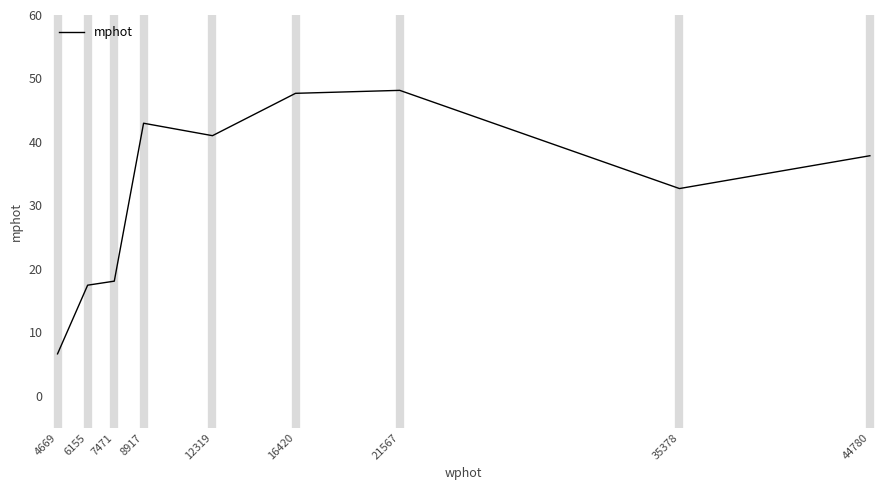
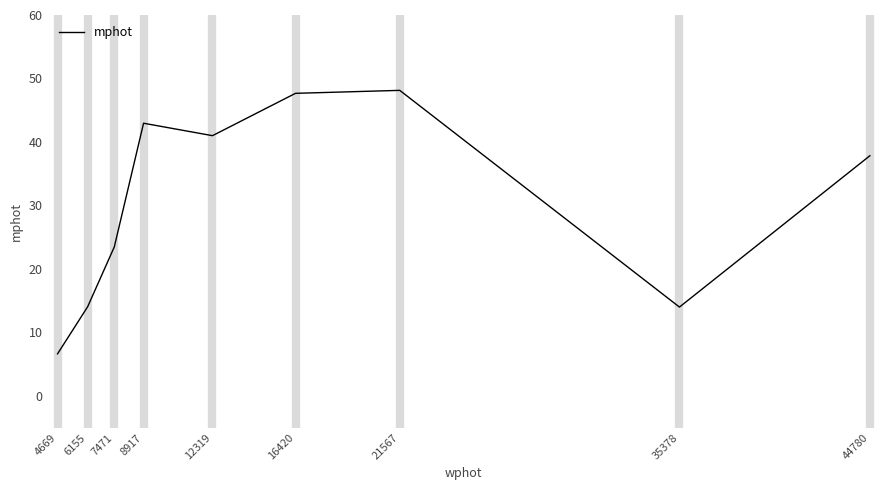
6155: 17 -> 14
7471: 18 -> 23
35378: 33 -> 14
